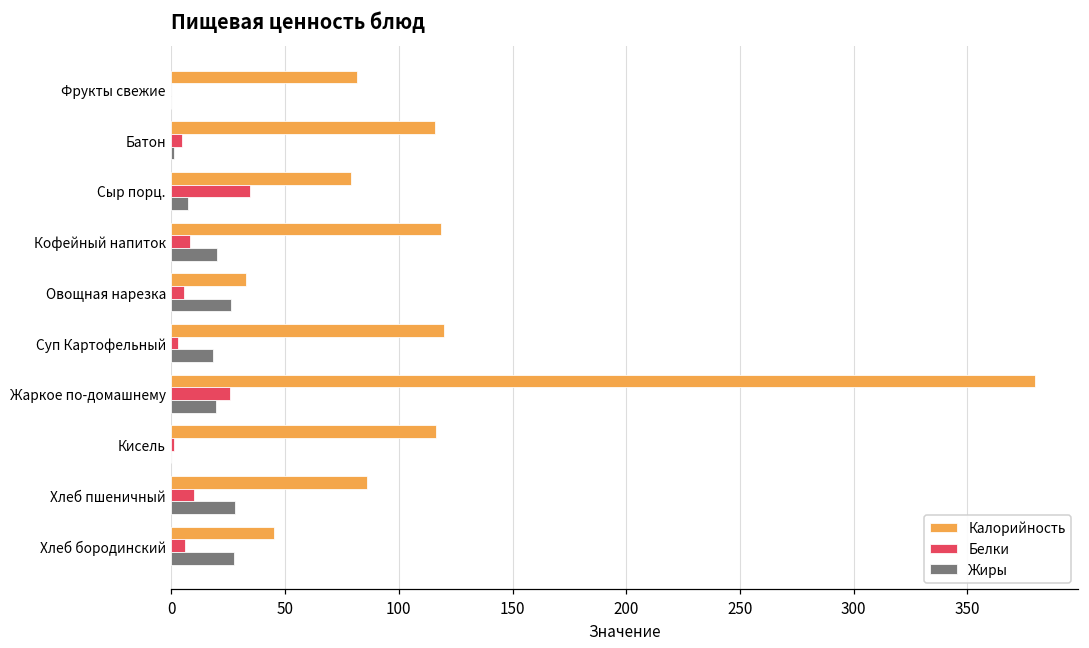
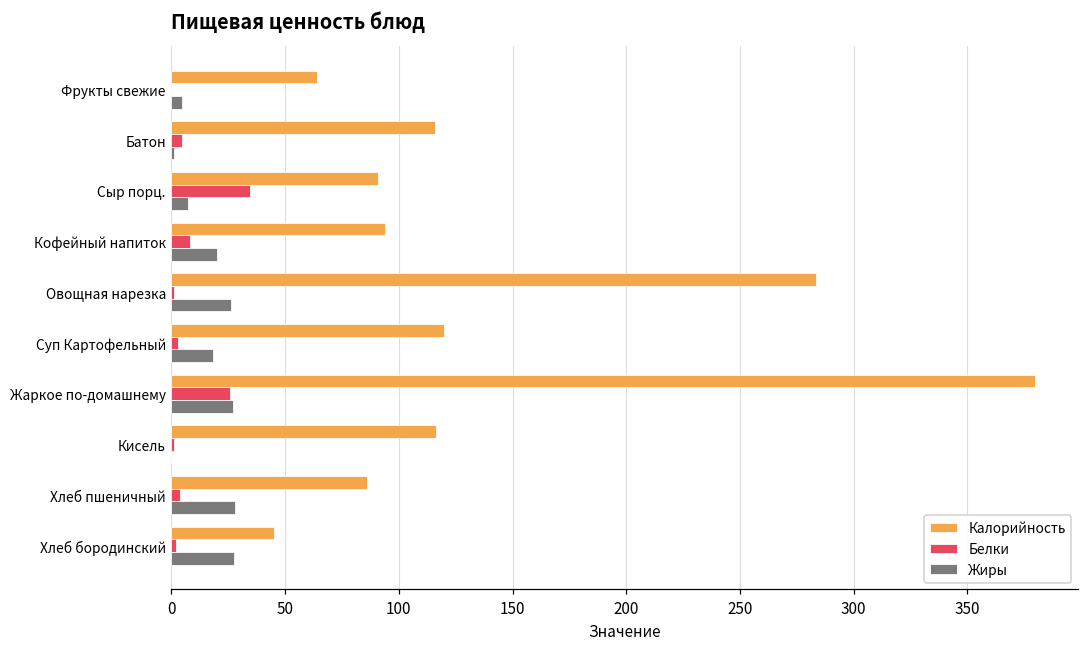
Калорийность, Фрукты свежие: 82 -> 64
Жиры, Фрукты свежие: 0 -> 5
Калорийность, Сыр порц.: 79 -> 91
Калорийность, Кофейный напиток: 119 -> 94
Калорийность, Овощная нарезка: 33 -> 283
Белки, Овощная нарезка: 5 -> 1
Жиры, Жаркое по-домашнему: 20 -> 27
Белки, Хлеб пшеничный: 10 -> 4
Белки, Хлеб бородинский: 6 -> 2
